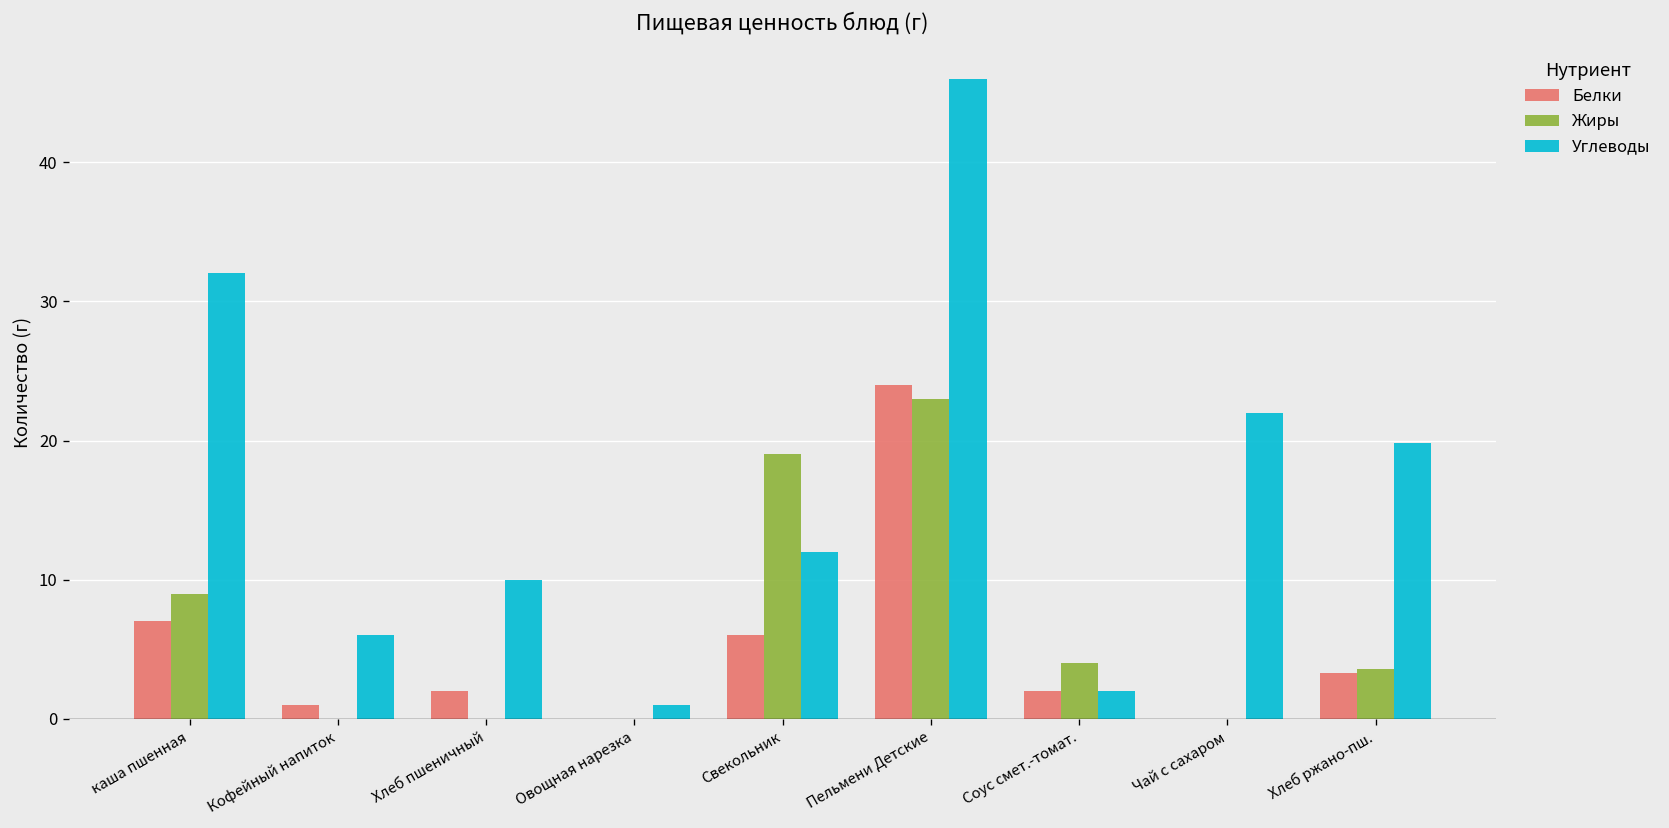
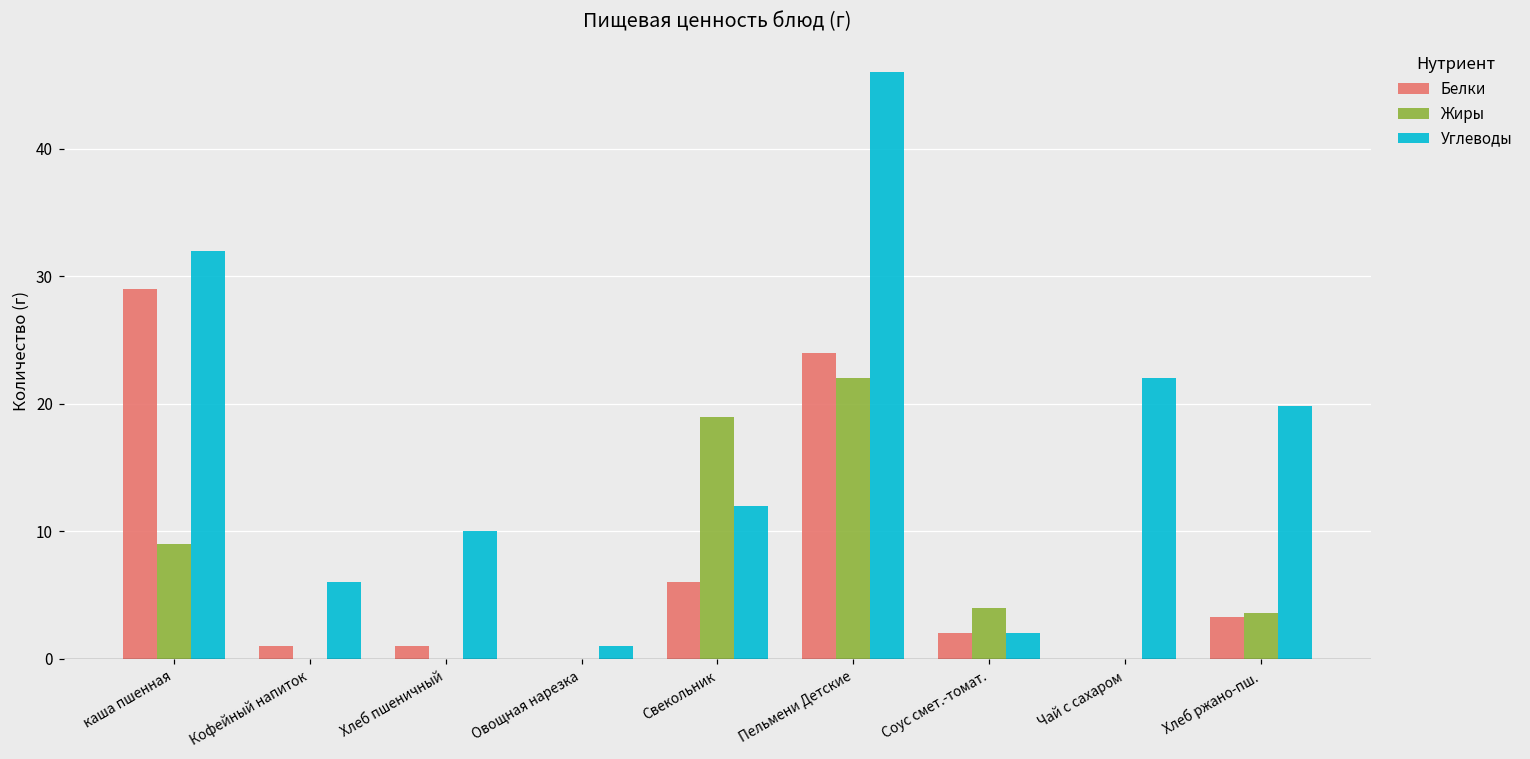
Белки, каша пшенная: 7 -> 29
Белки, Хлеб пшеничный: 2 -> 1
Жиры, Пельмени Детские: 23 -> 22
